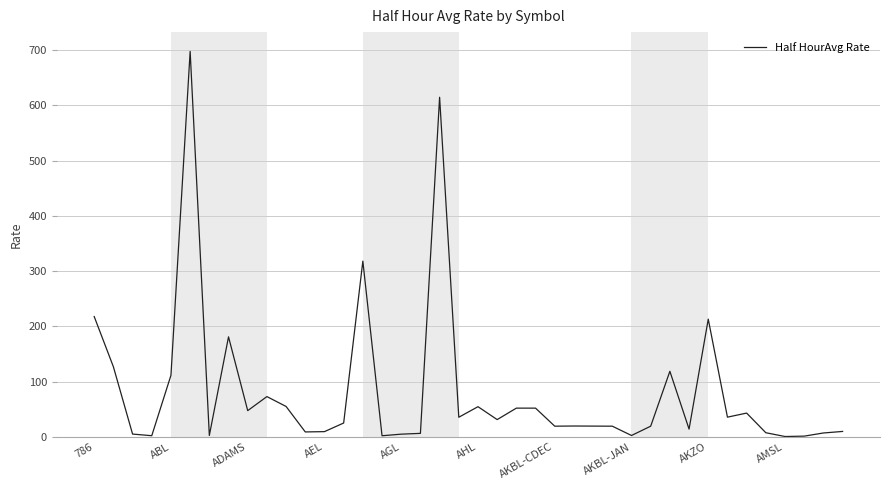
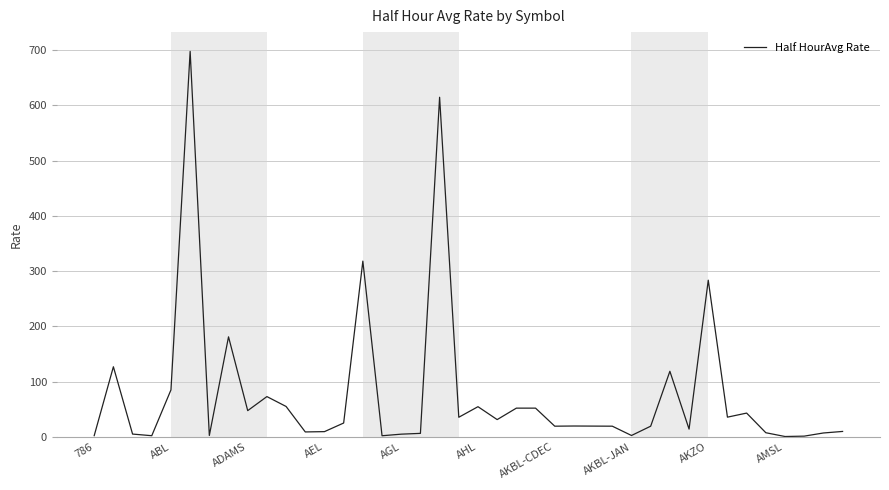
786: 220 -> 0
ABL: 110 -> 80
AKZO: 210 -> 280
